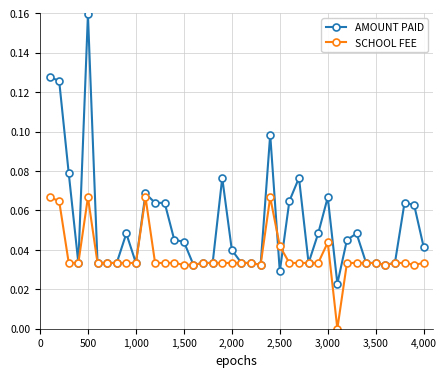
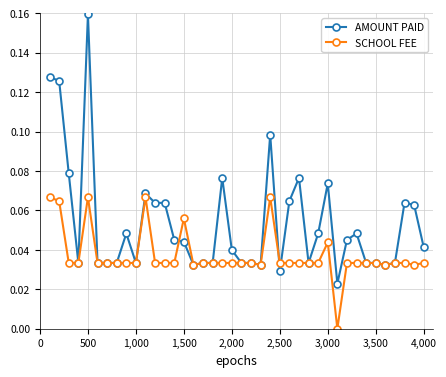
SCHOOL FEE, 1,500: 0.032 -> 0.056
SCHOOL FEE, 2,500: 0.042 -> 0.033
AMOUNT PAID, 3,000: 0.067 -> 0.074
